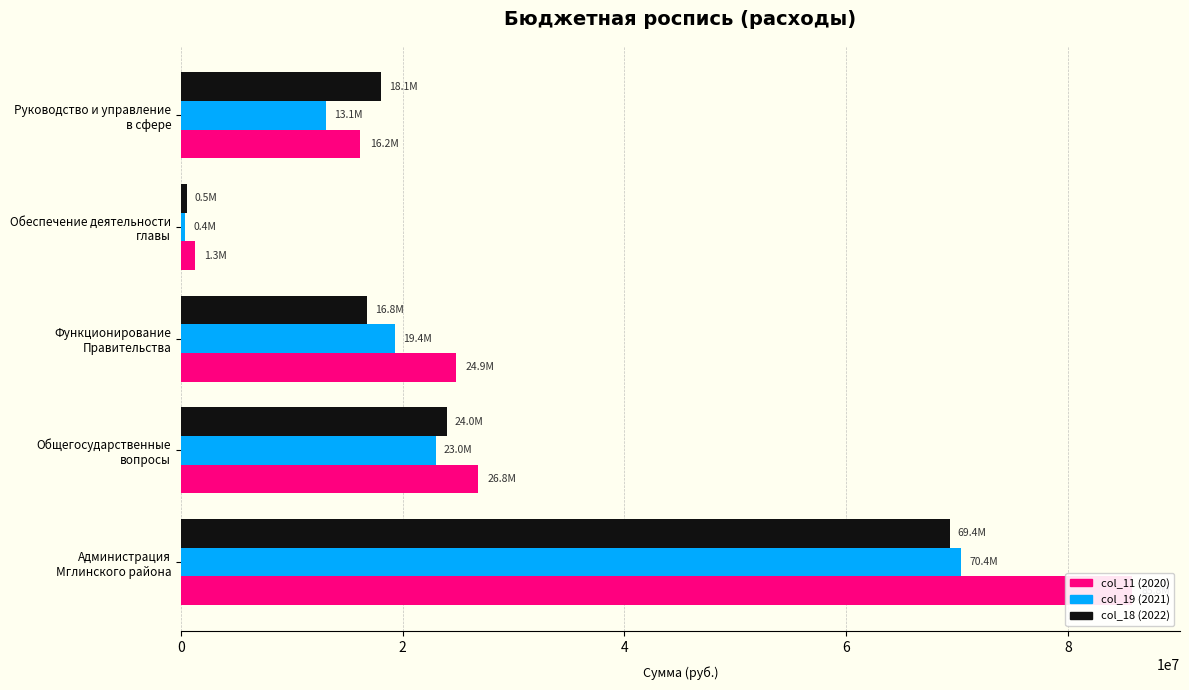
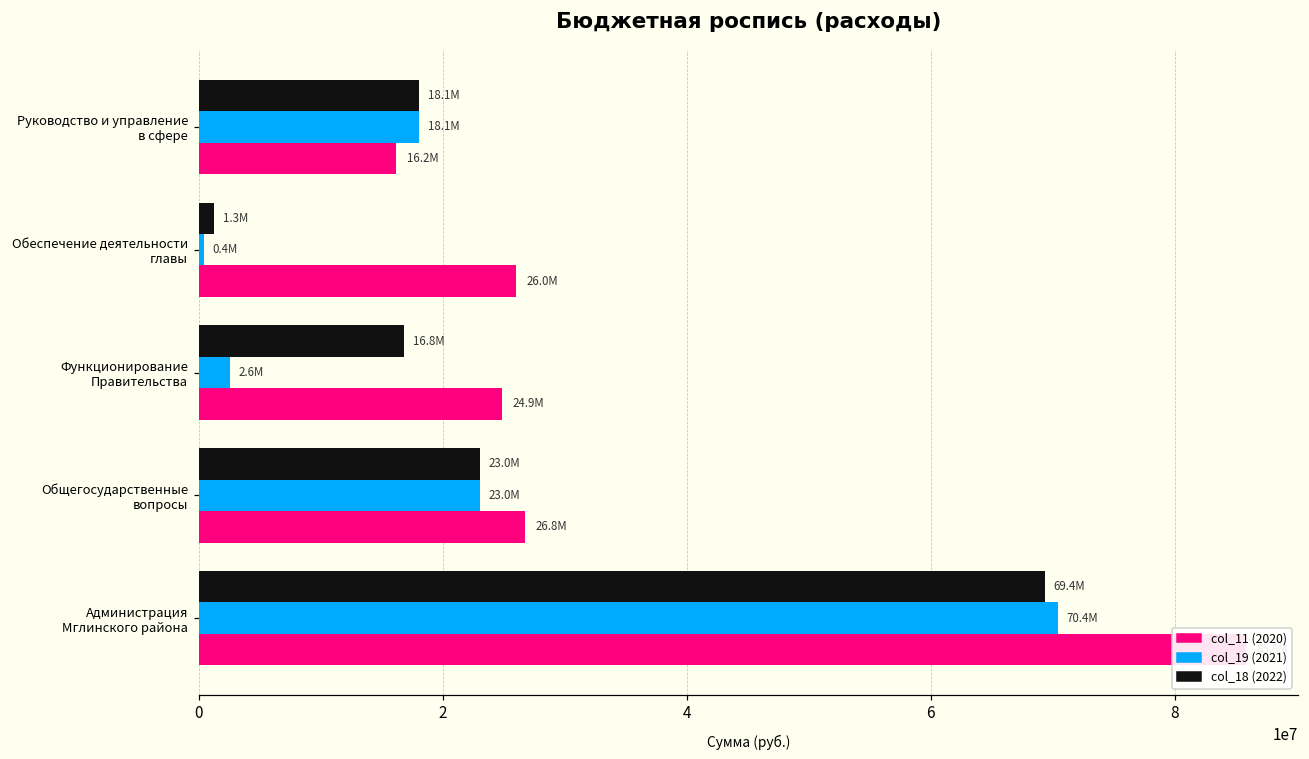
col_19 (2021), Руководство и управление в сфере: 13.1M -> 18.1M
col_18 (2022), Обеспечение деятельности главы: 0.5M -> 1.3M
col_11 (2020), Обеспечение деятельности главы: 1.3M -> 26.0M
col_19 (2021), Функционирование Правительства: 19.4M -> 2.6M
col_18 (2022), Общегосударственные вопросы: 24.0M -> 23.0M
